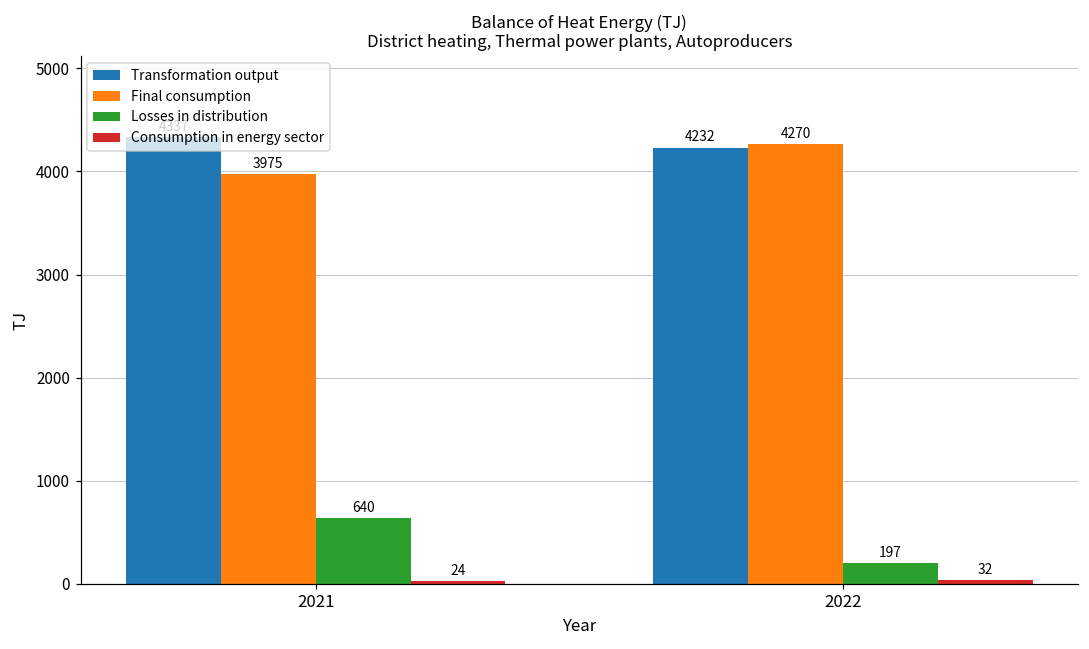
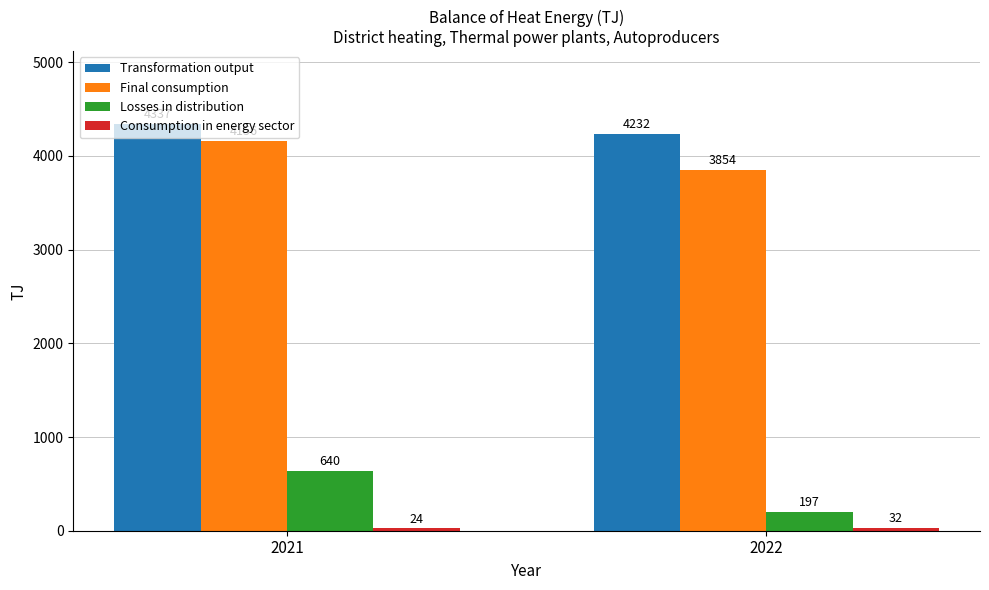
Final consumption, 2021: 4000 -> 4200
Final consumption, 2022: 4270 -> 3854
